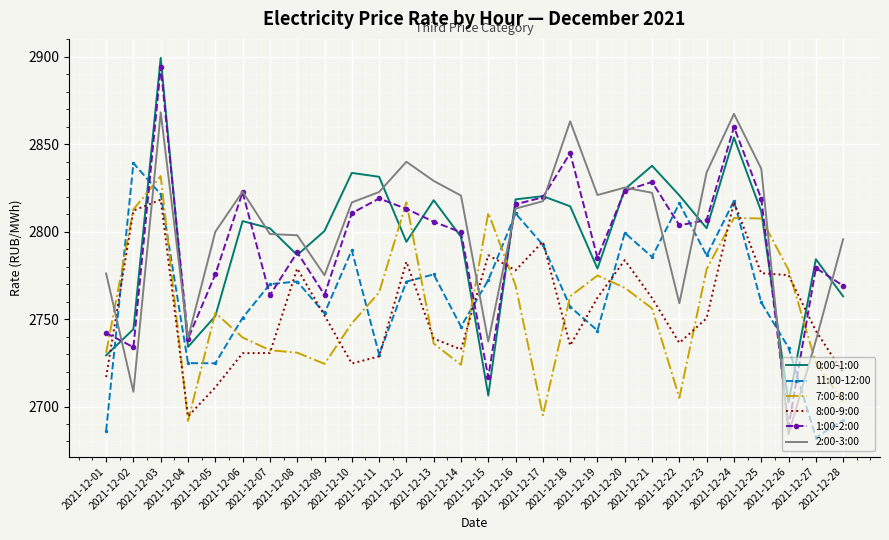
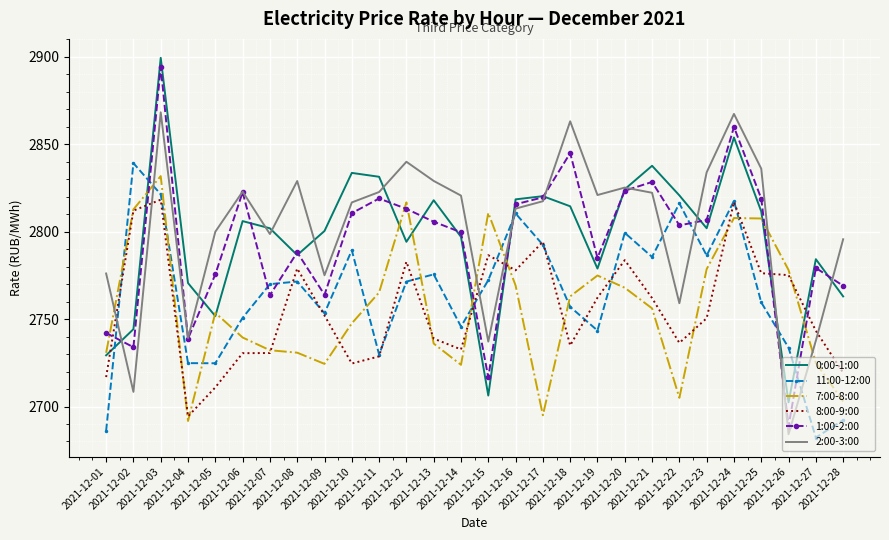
0:00-1:00, 2021-12-04: 2734 -> 2771
2:00-3:00, 2021-12-08: 2798 -> 2829
